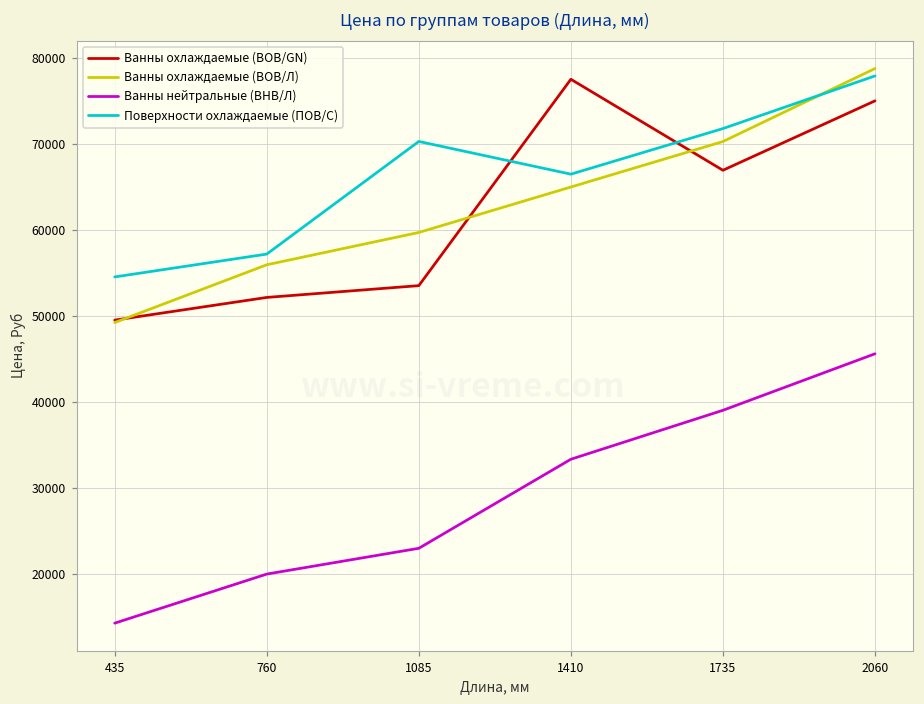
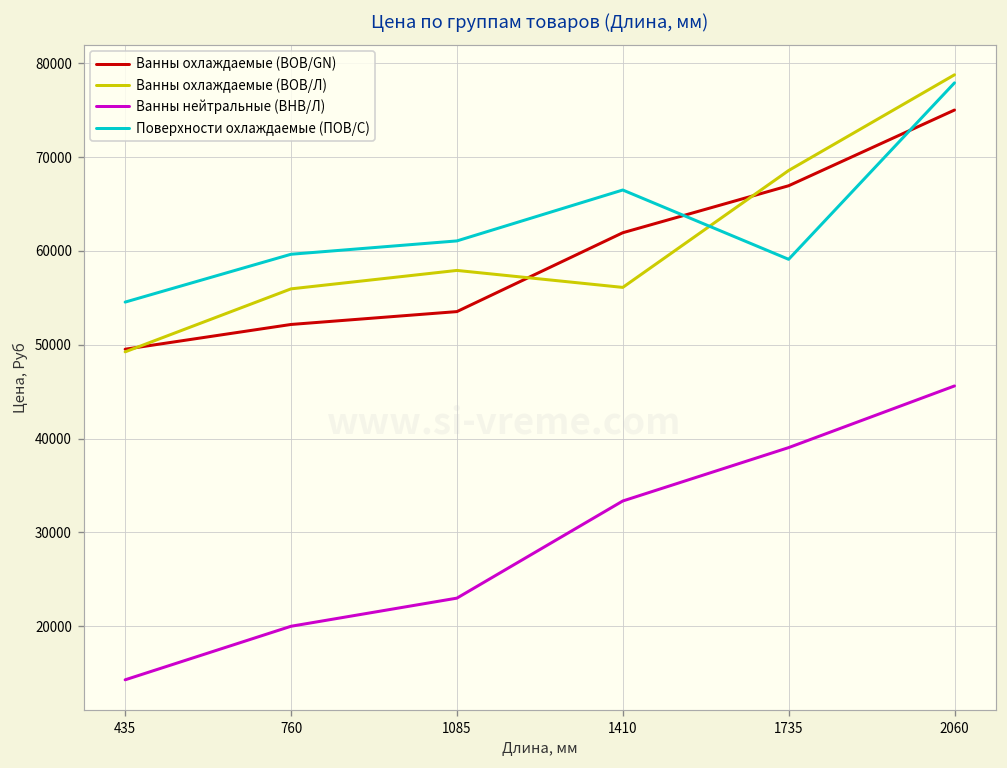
Поверхности охлаждаемые (ПОВ/С), 760: 57000 -> 60000
Ванны охлаждаемые (ВОВ/Л), 1085: 60000 -> 58000
Поверхности охлаждаемые (ПОВ/С), 1085: 70000 -> 61000
Ванны охлаждаемые (ВОВ/GN), 1410: 78000 -> 62000
Ванны охлаждаемые (ВОВ/Л), 1410: 65000 -> 56000
Ванны охлаждаемые (ВОВ/Л), 1735: 70000 -> 69000
Поверхности охлаждаемые (ПОВ/С), 1735: 72000 -> 59000
